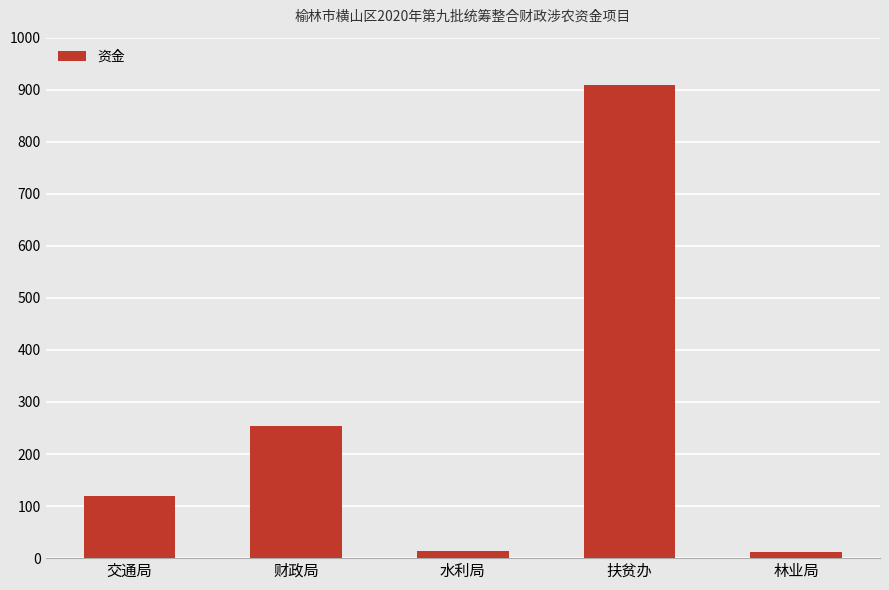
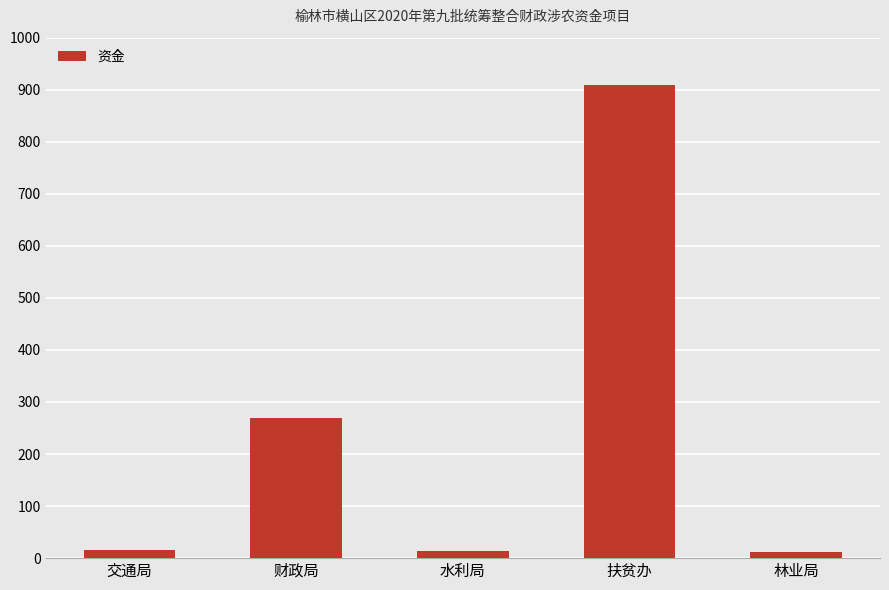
交通局: 120 -> 20
财政局: 250 -> 270
